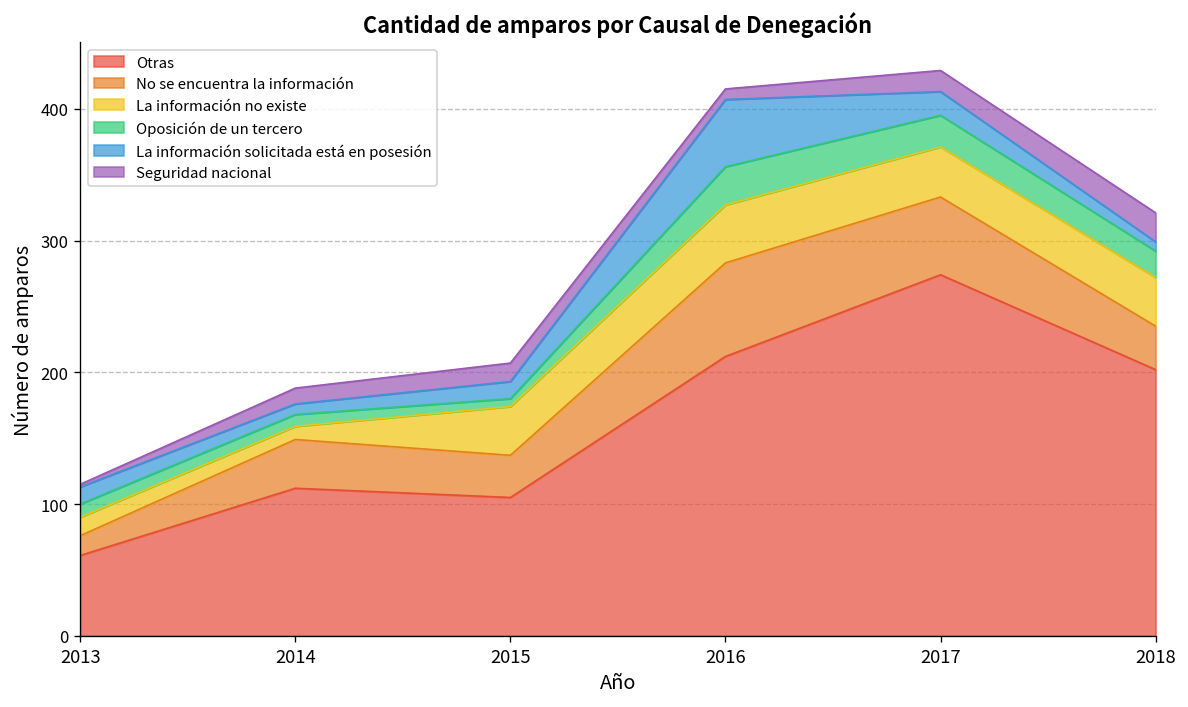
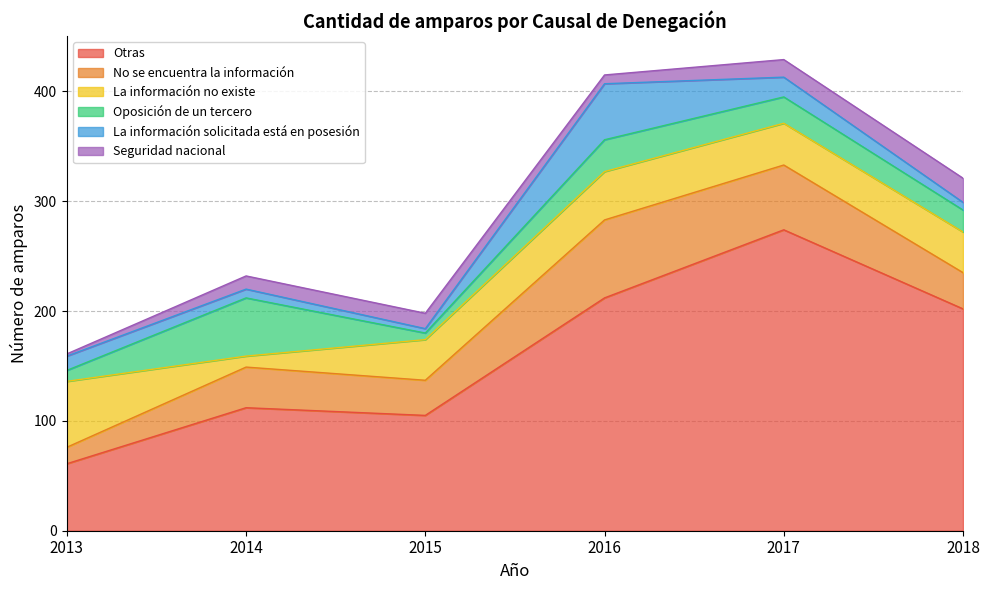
La información no existe, 2013: 14 -> 60
Oposición de un tercero, 2014: 9 -> 53
La información solicitada está en posesión, 2015: 13 -> 4
